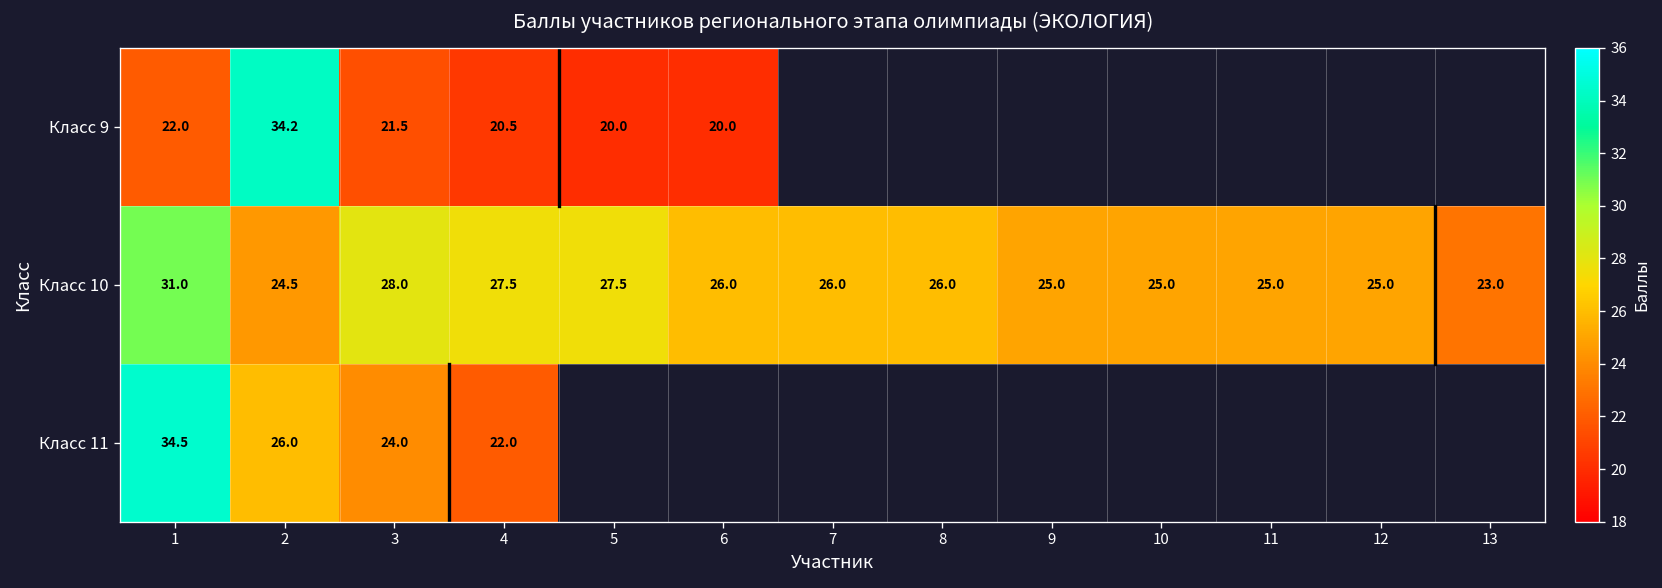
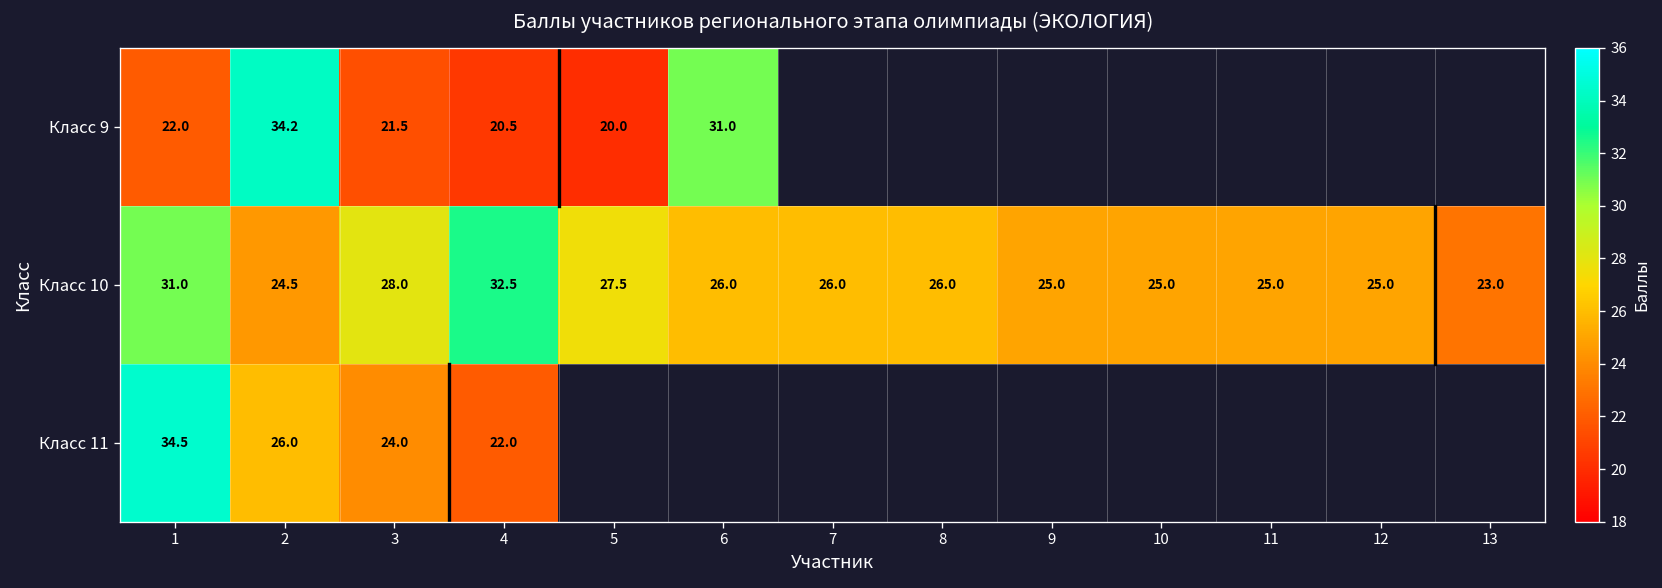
Класс 9, 6: 20.0 -> 31.0
Класс 10, 4: 27.5 -> 32.5
